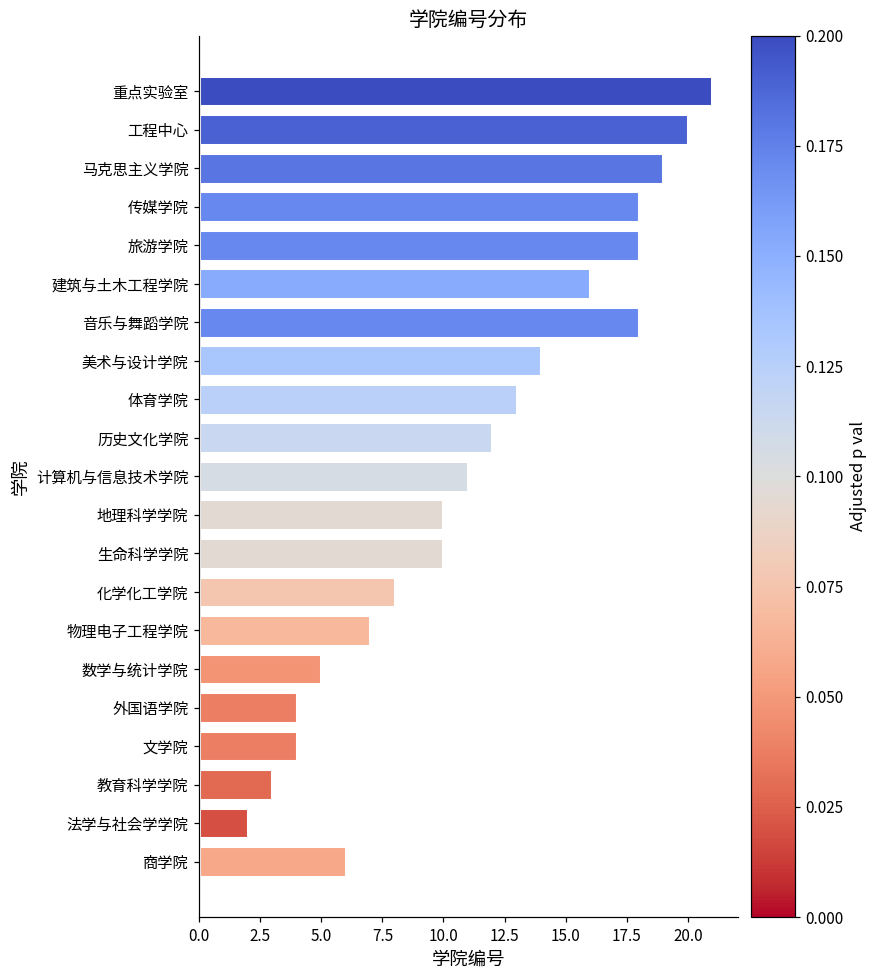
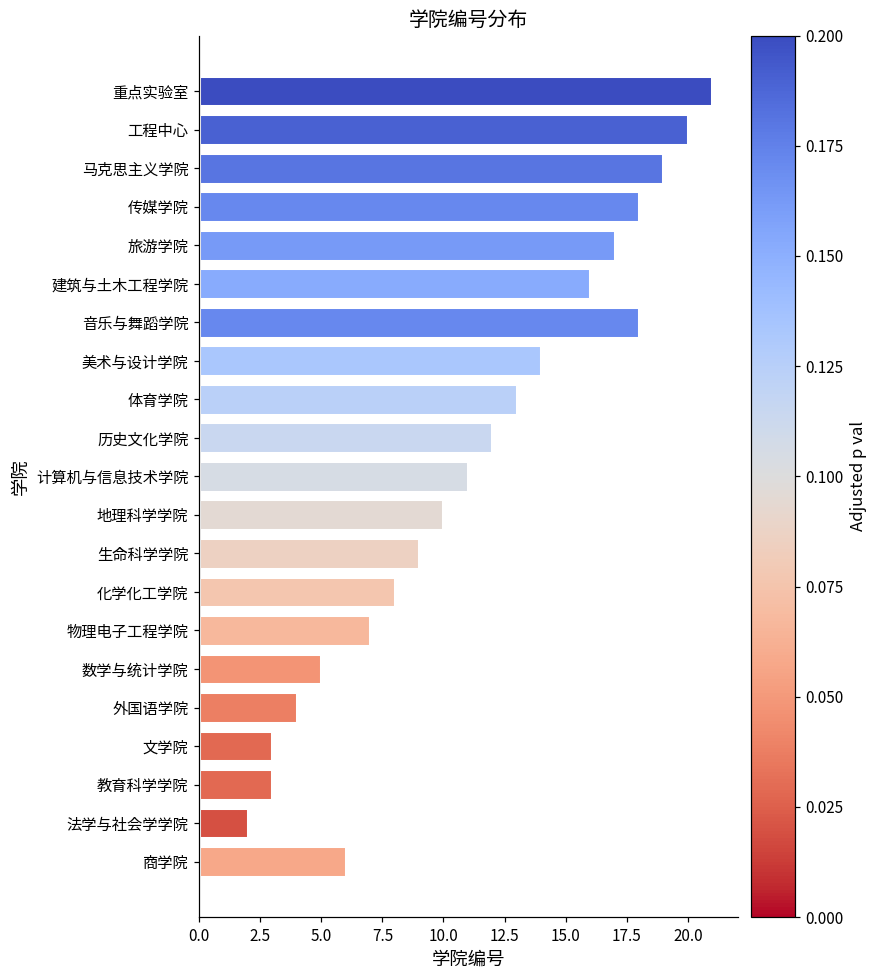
旅游学院: 18 -> 17
生命科学学院: 10 -> 9
文学院: 4 -> 3
